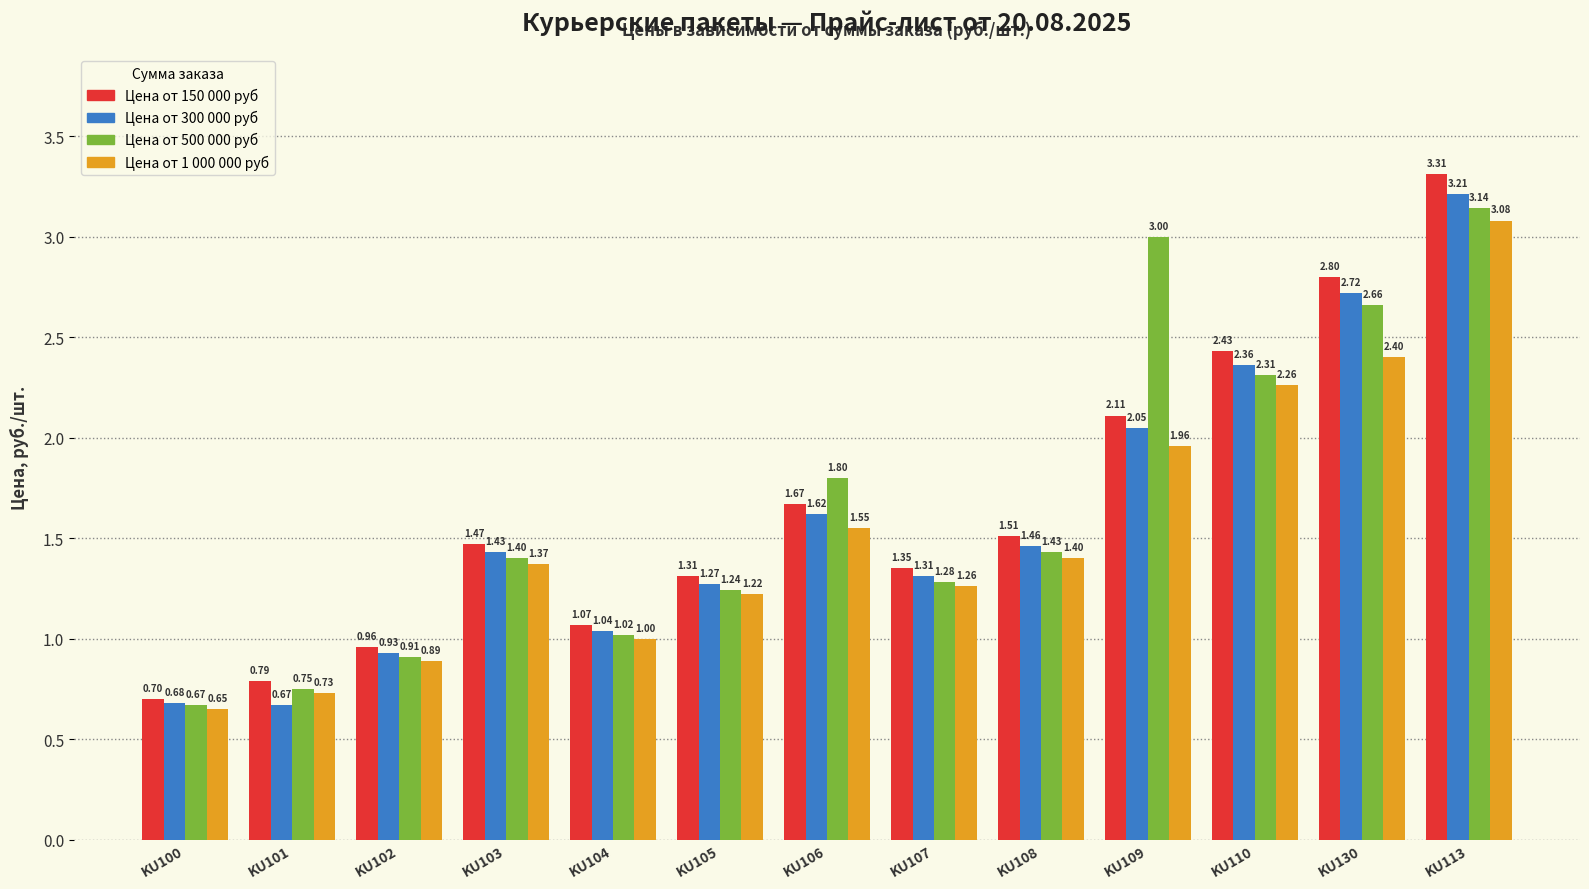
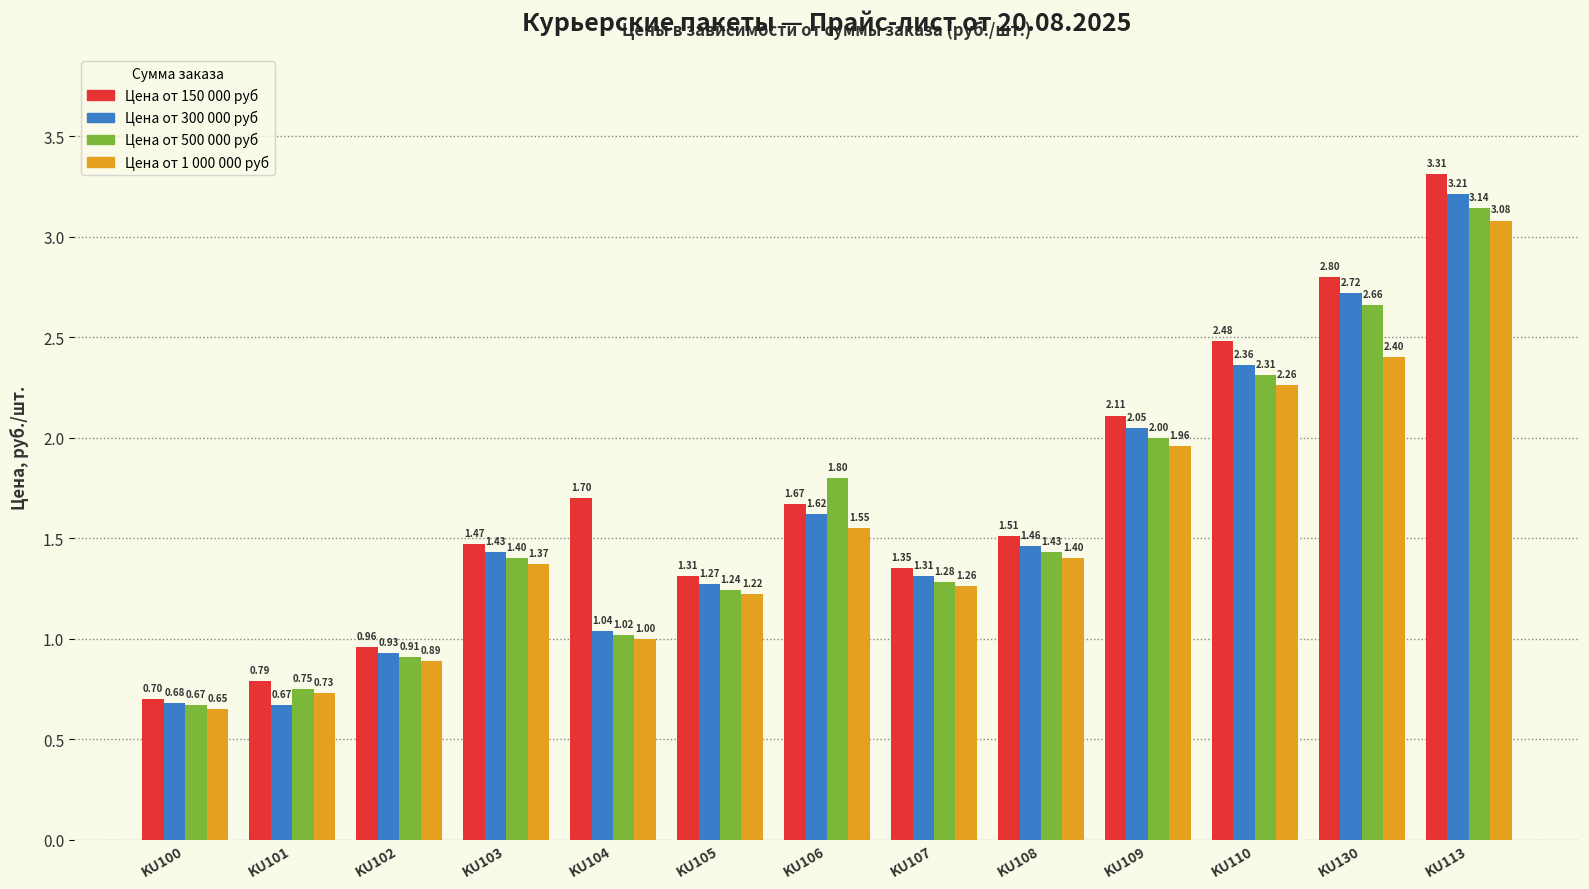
Цена от 150 000 руб, KU104: 1.07 -> 1.70
Цена от 500 000 руб, KU109: 3.00 -> 2.00
Цена от 150 000 руб, KU110: 2.43 -> 2.48
